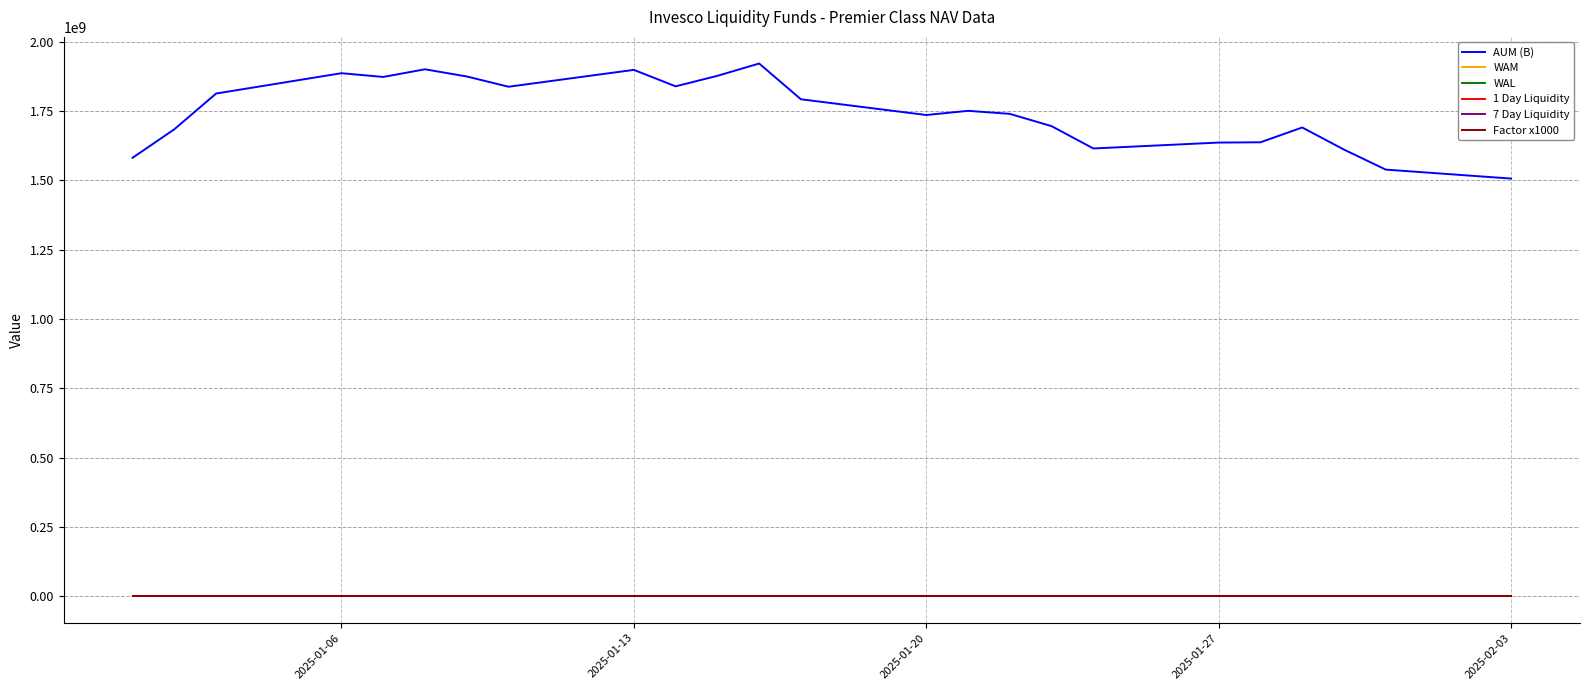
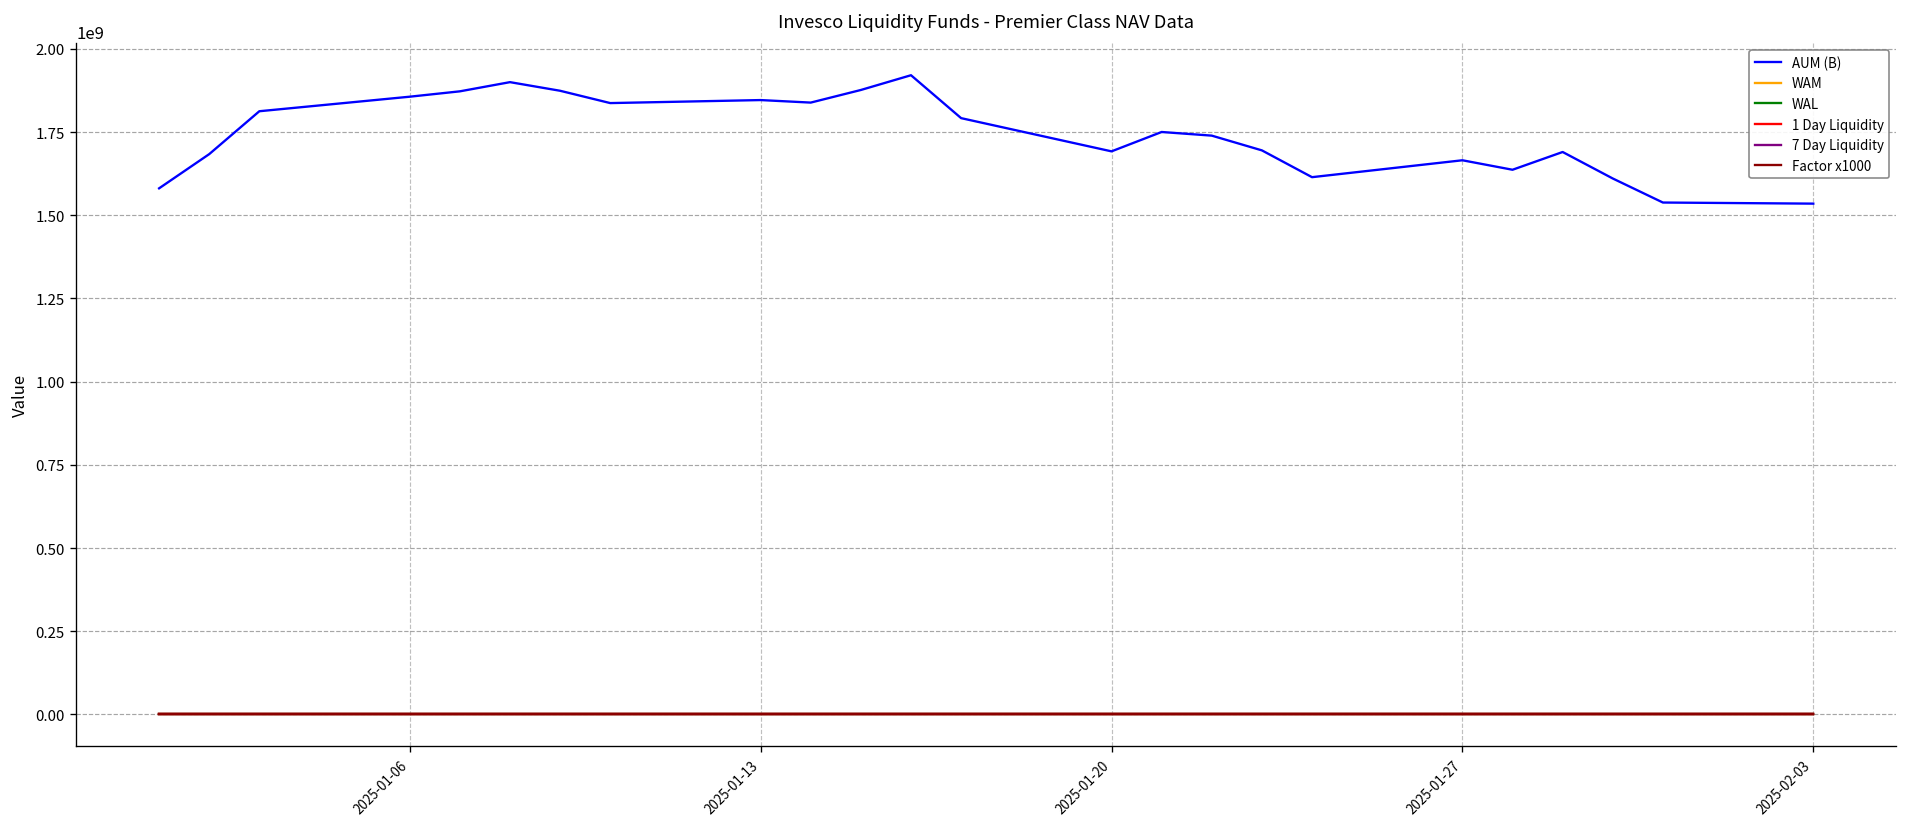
AUM (B), 2025-01-06: 1890000000 -> 1860000000
AUM (B), 2025-01-13: 1900000000 -> 1850000000
AUM (B), 2025-01-20: 1740000000 -> 1690000000
AUM (B), 2025-01-27: 1640000000 -> 1670000000
AUM (B), 2025-02-03: 1510000000 -> 1540000000
